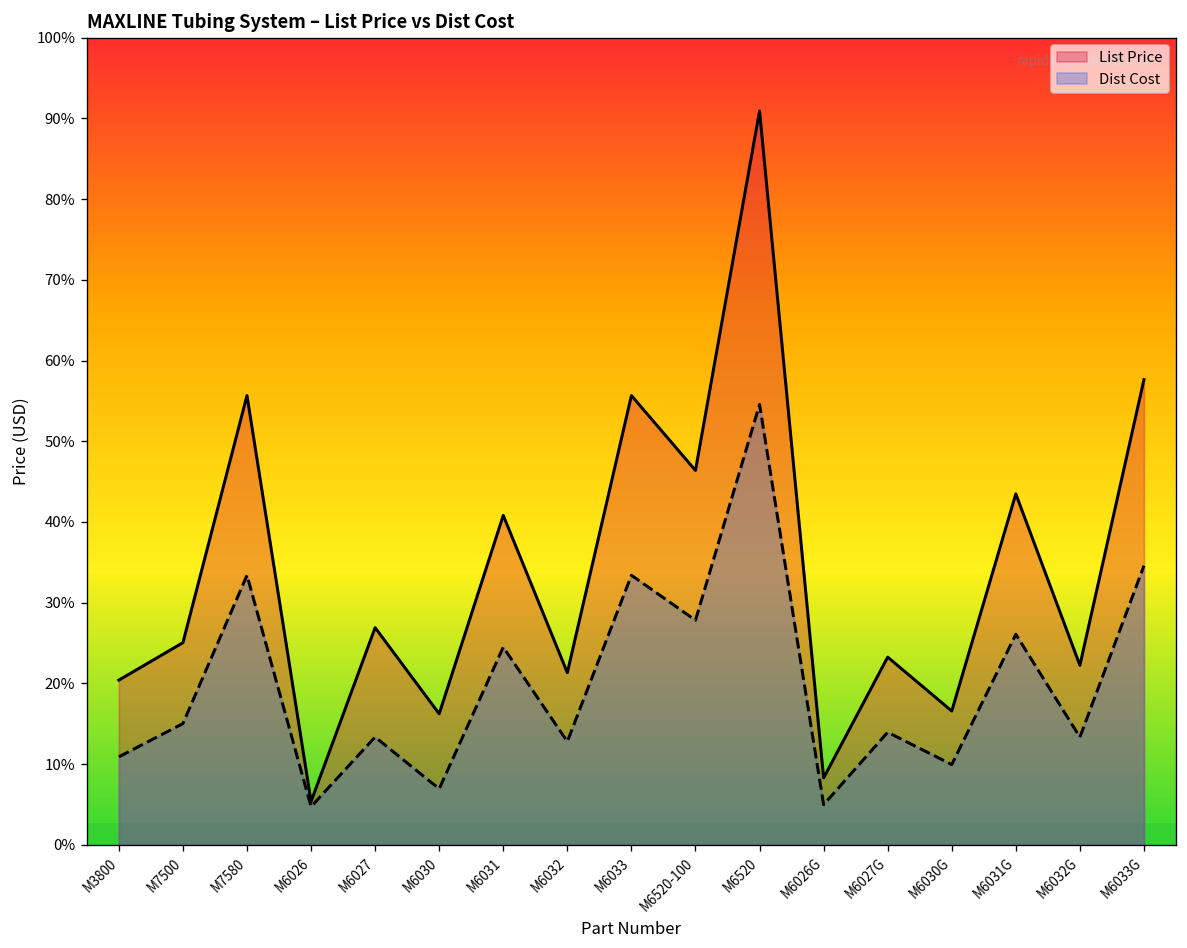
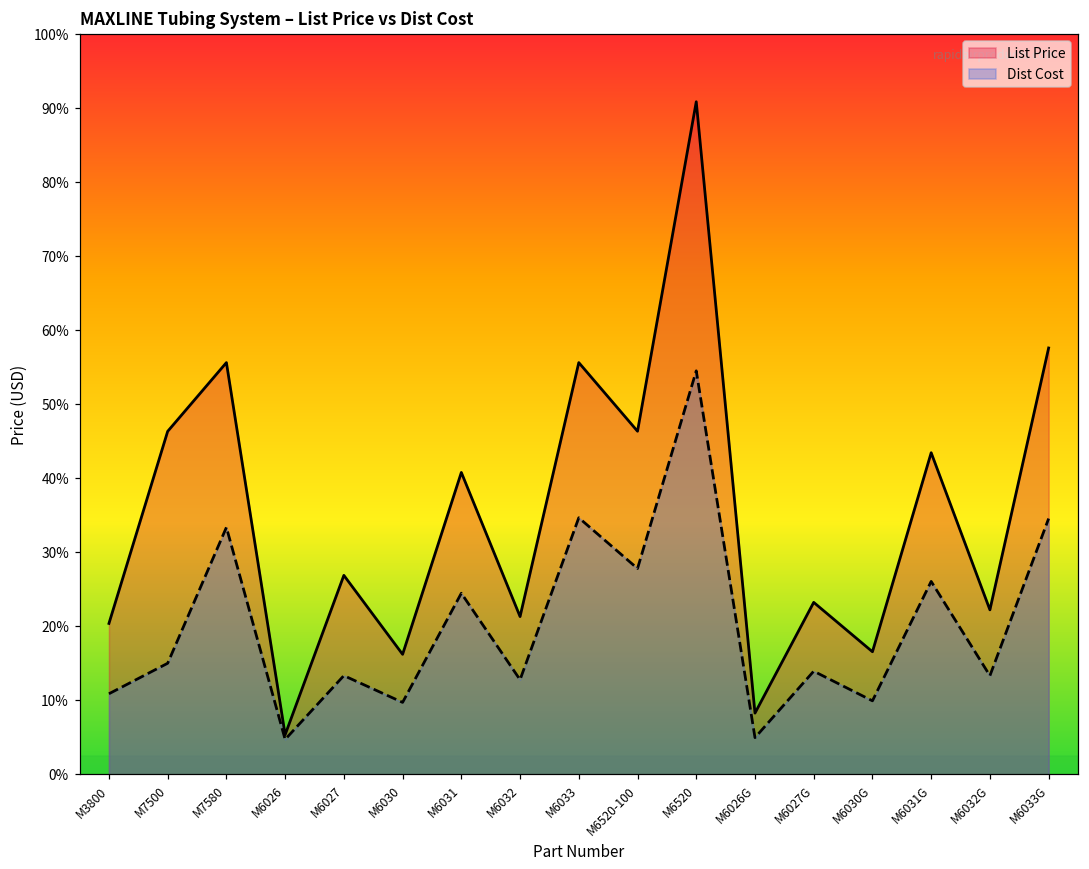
List Price, M7500: 25% -> 46%
Dist Cost, M6030: 7% -> 10%
Dist Cost, M6033: 33% -> 35%
